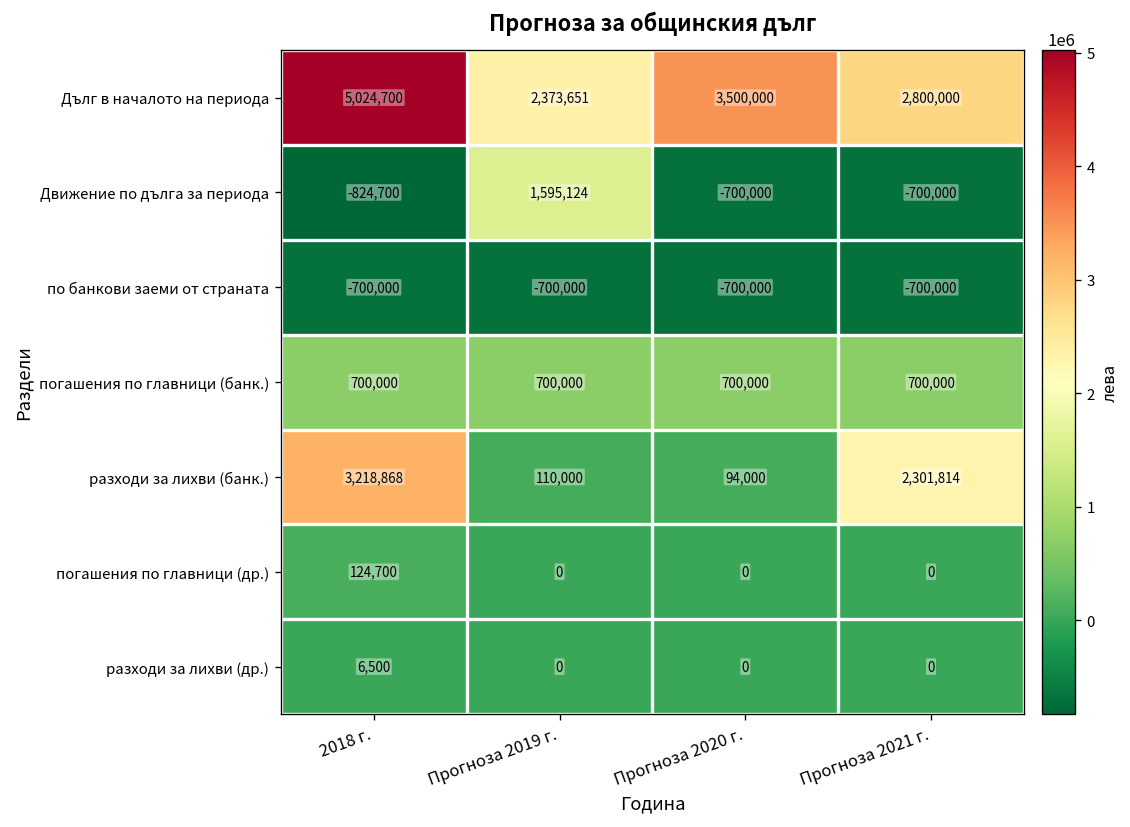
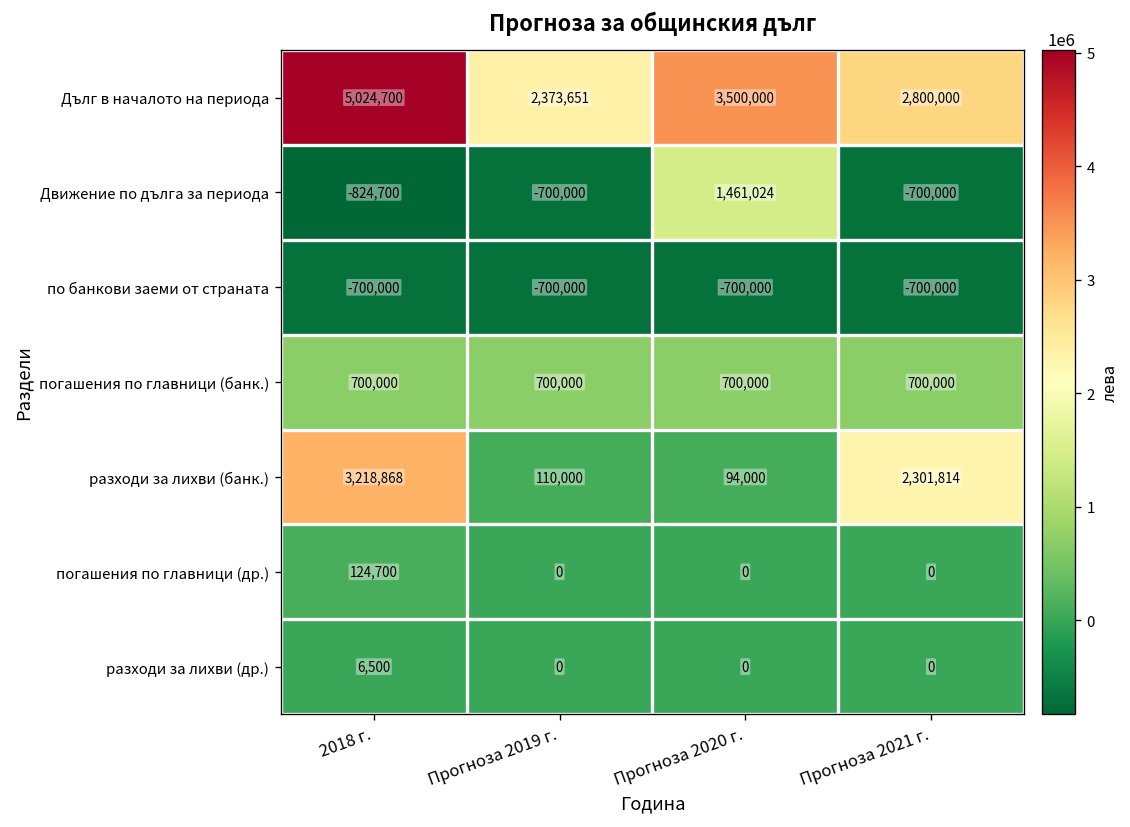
Движение по дълга за периода, Прогноза 2019 г.: 1,595,124 -> -700,000
Движение по дълга за периода, Прогноза 2020 г.: -700,000 -> 1,461,024
